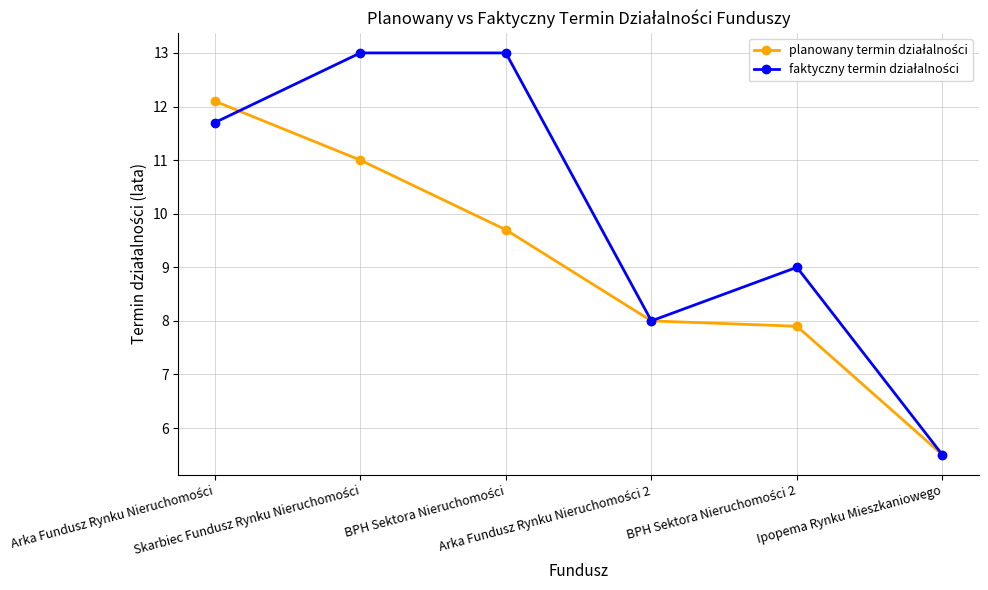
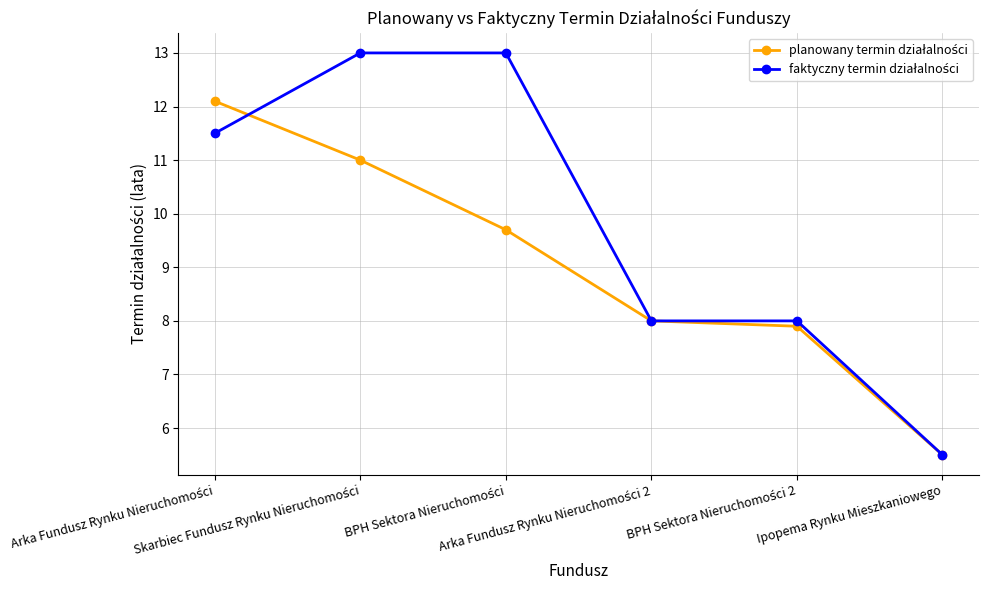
faktyczny termin działalności, Arka Fundusz Rynku Nieruchomości: 11.7 -> 11.5
faktyczny termin działalności, BPH Sektora Nieruchomości 2: 9 -> 8
